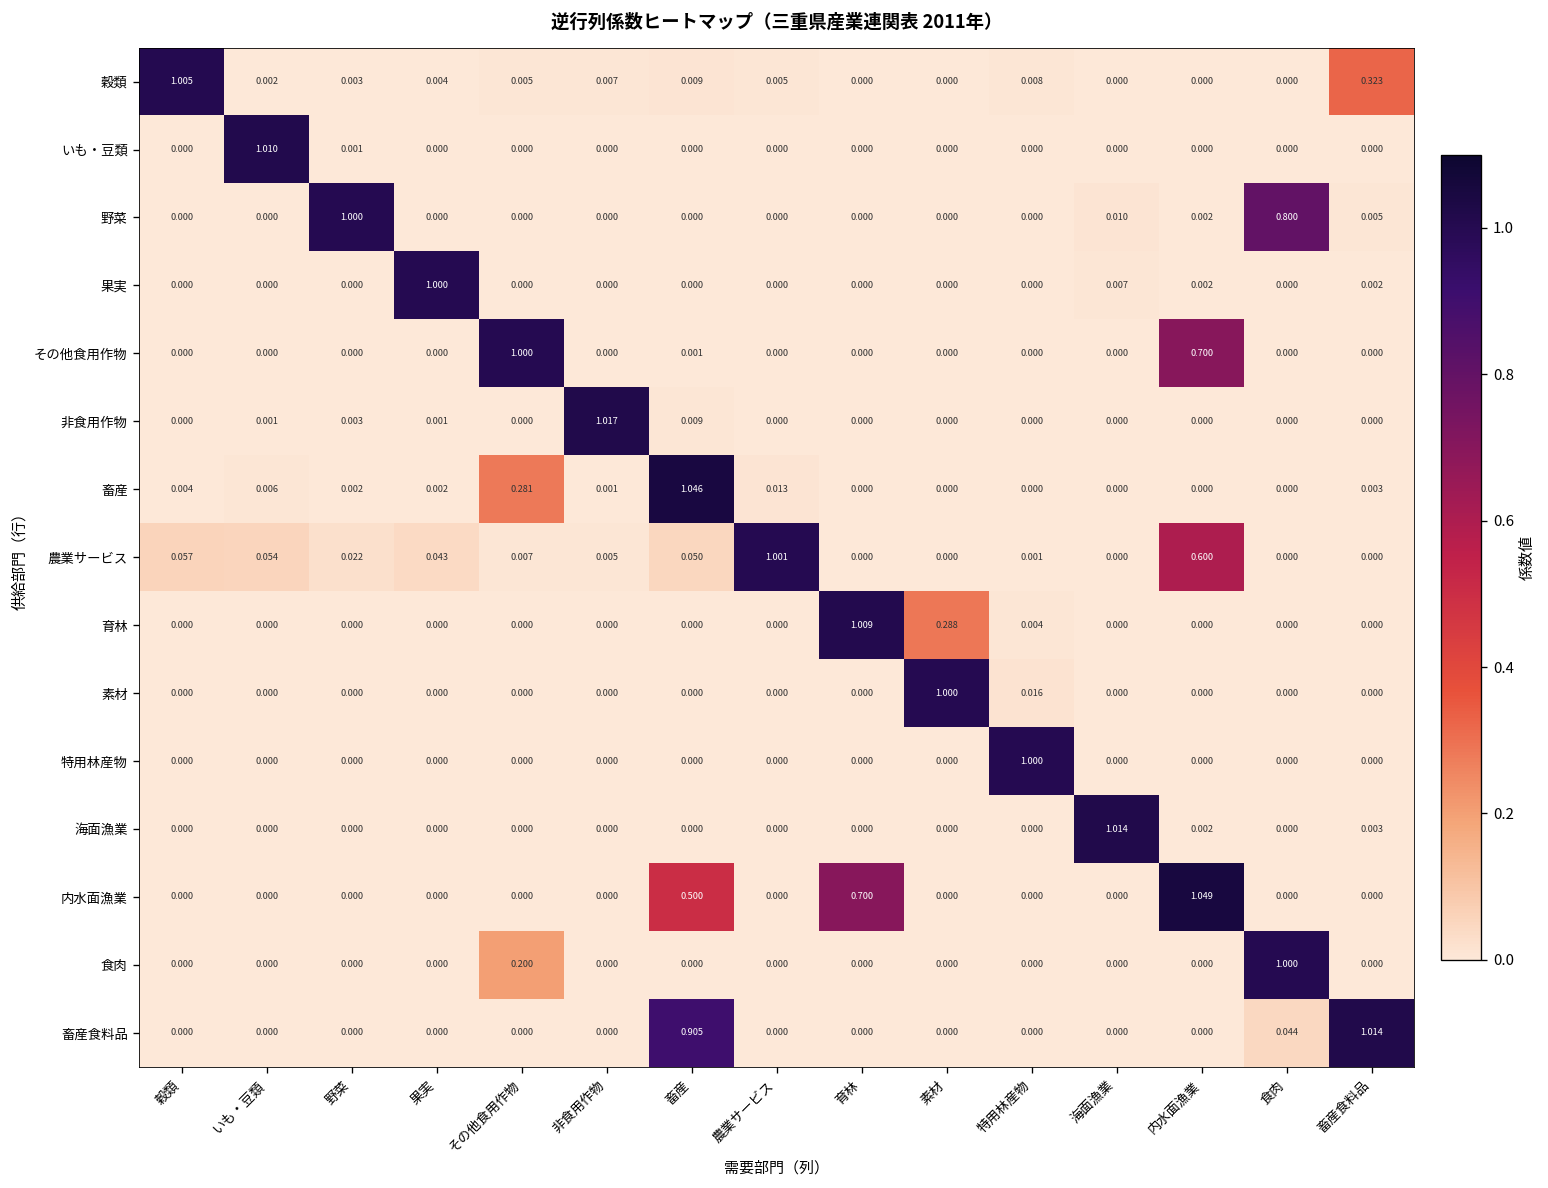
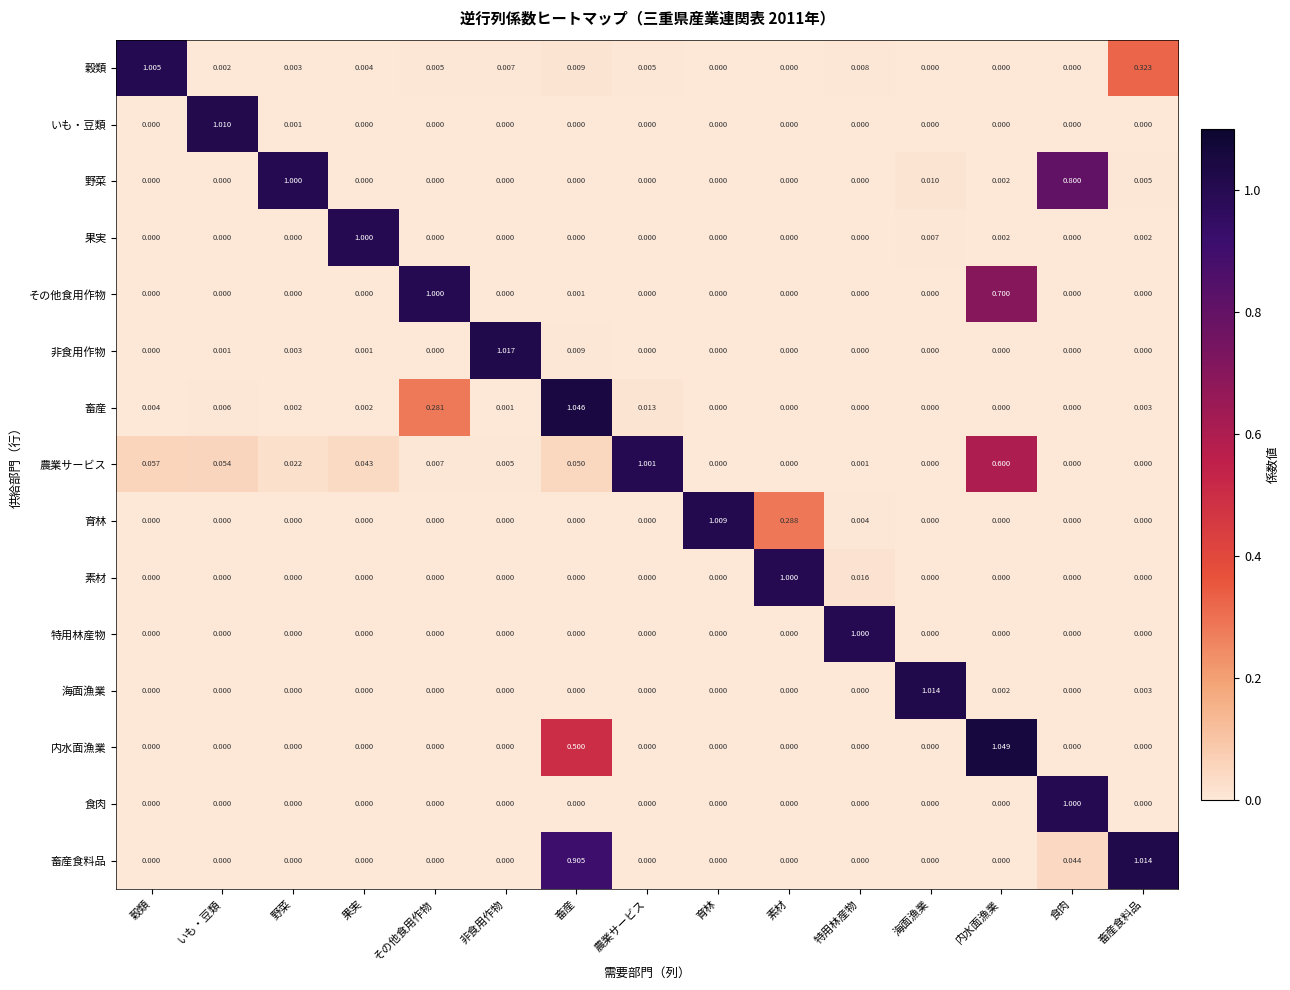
内水面漁業, 育林: 0.700 -> 0.000
食肉, その他食用作物: 0.200 -> 0.000
